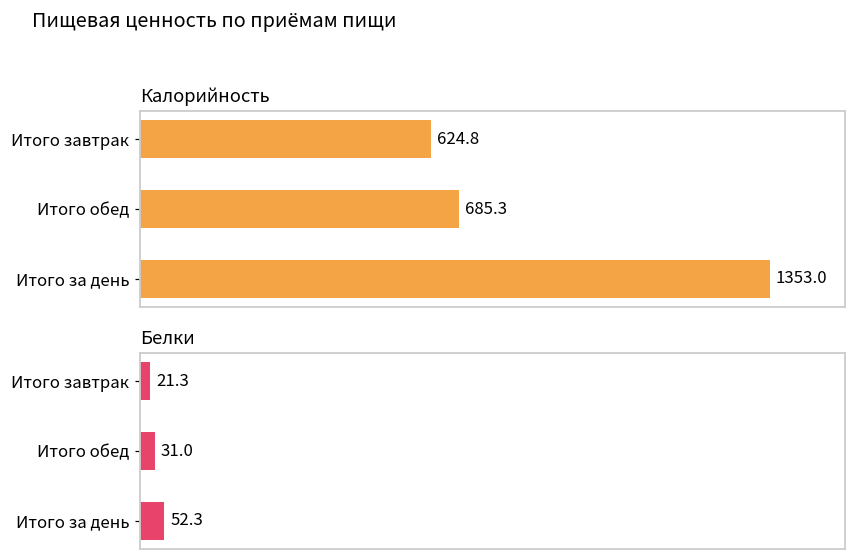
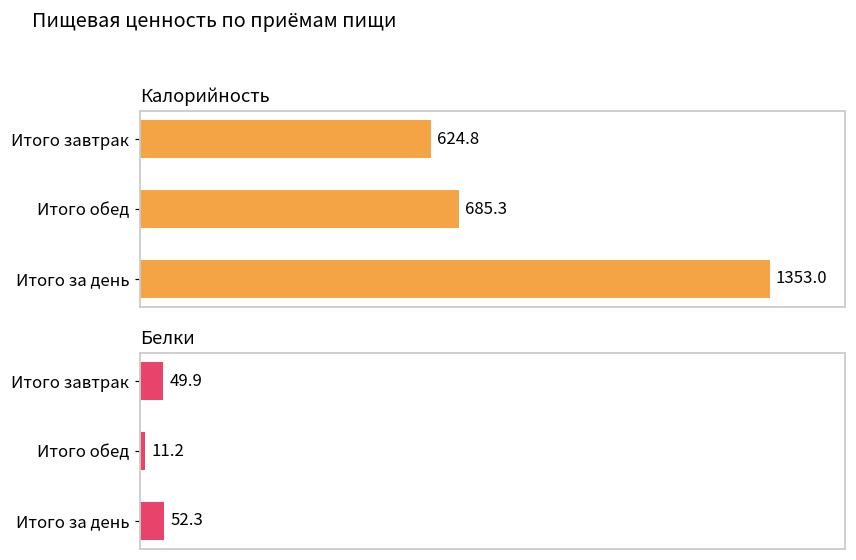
Белки, Итого завтрак: 21.3 -> 49.9
Белки, Итого обед: 31.0 -> 11.2
